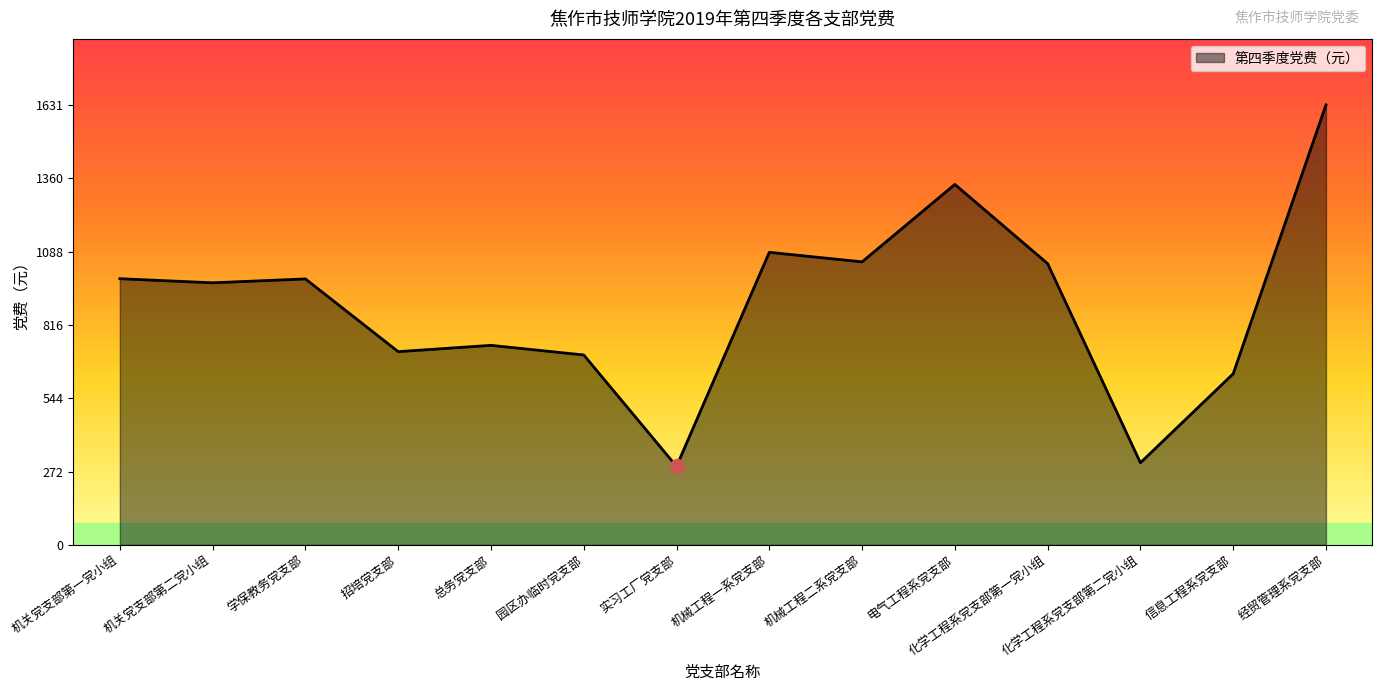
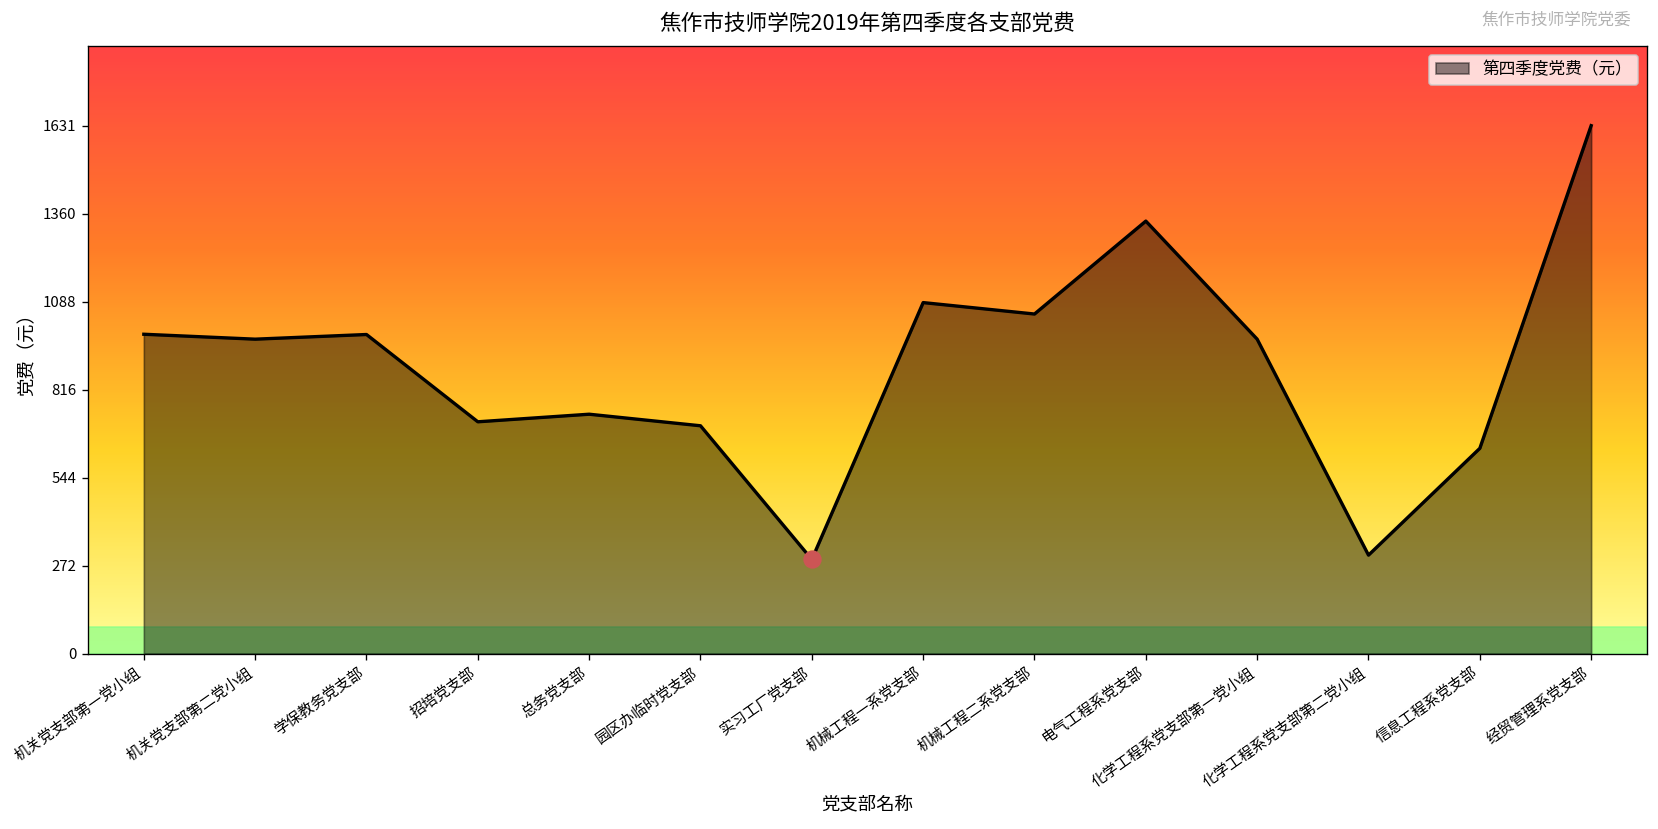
第四季度党费（元）, 化学工程系党支部第一党小组: 1040 -> 970
